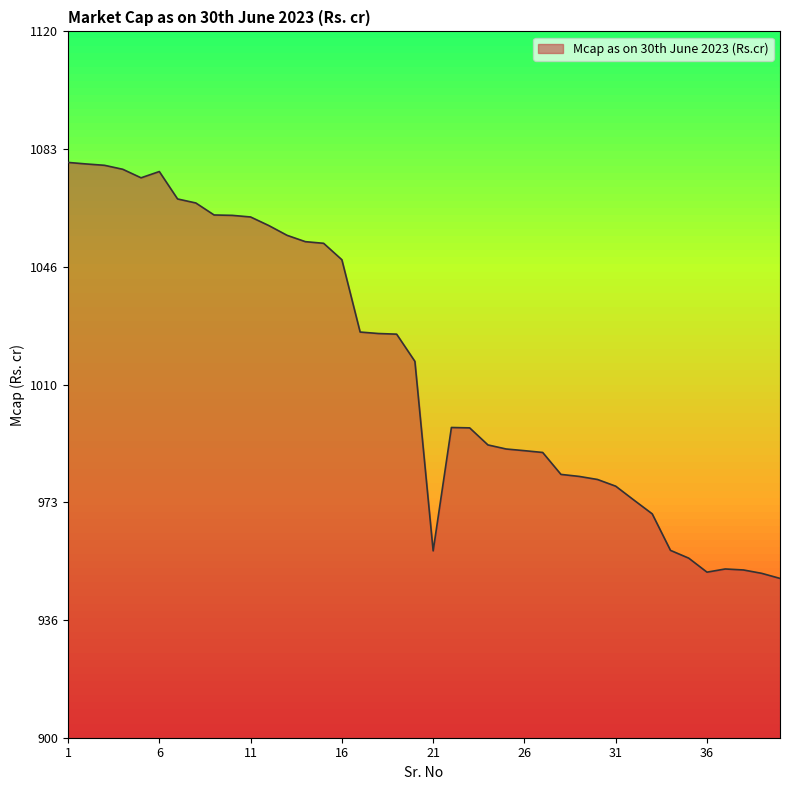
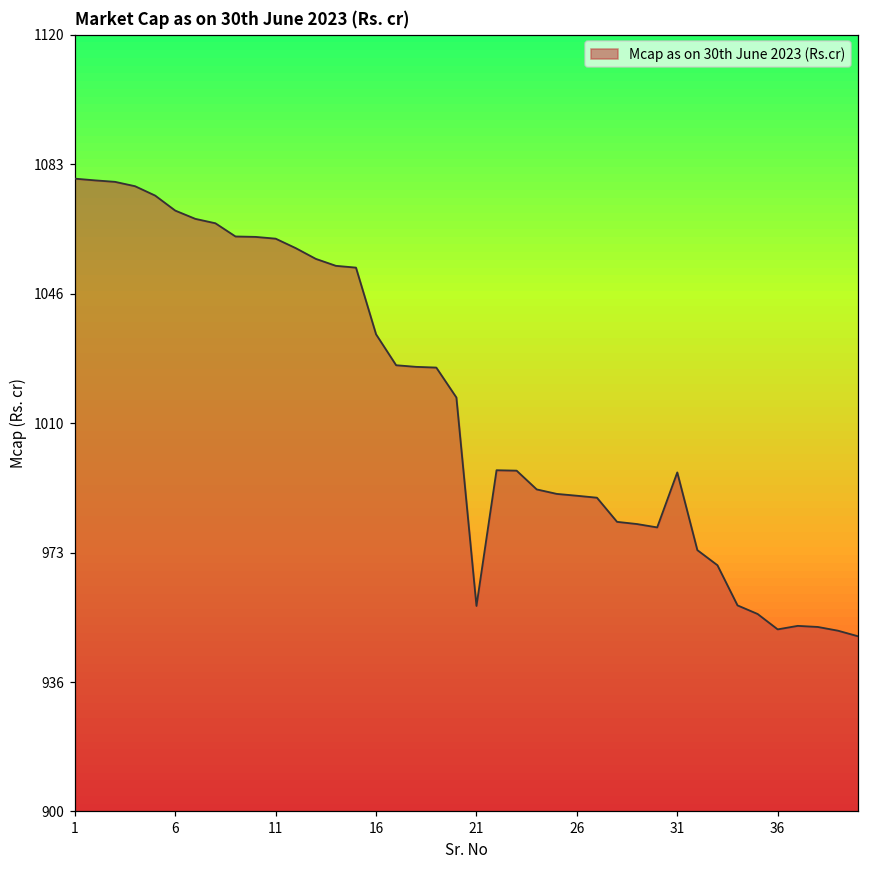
6: 1076 -> 1070
16: 1049 -> 1035
31: 978 -> 996
